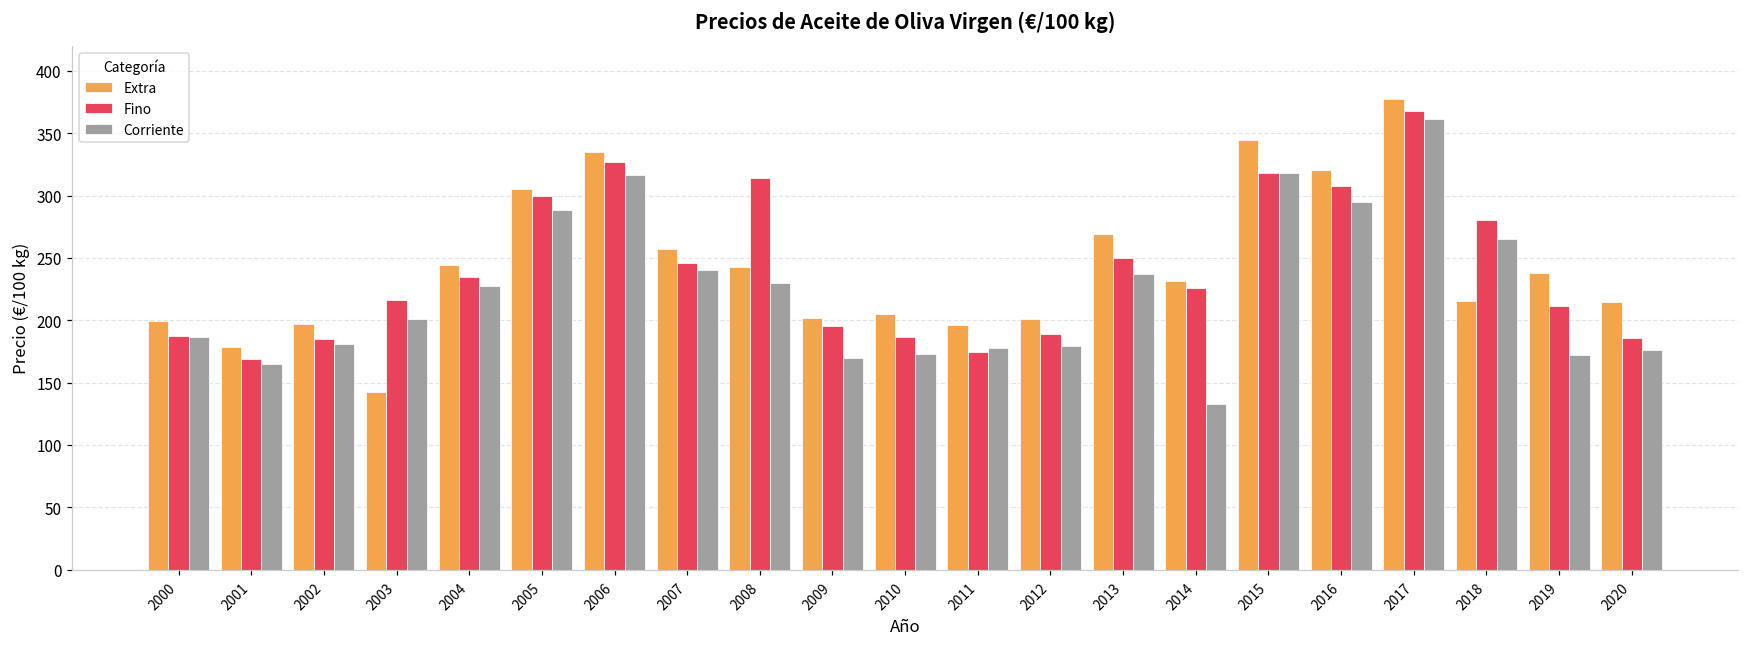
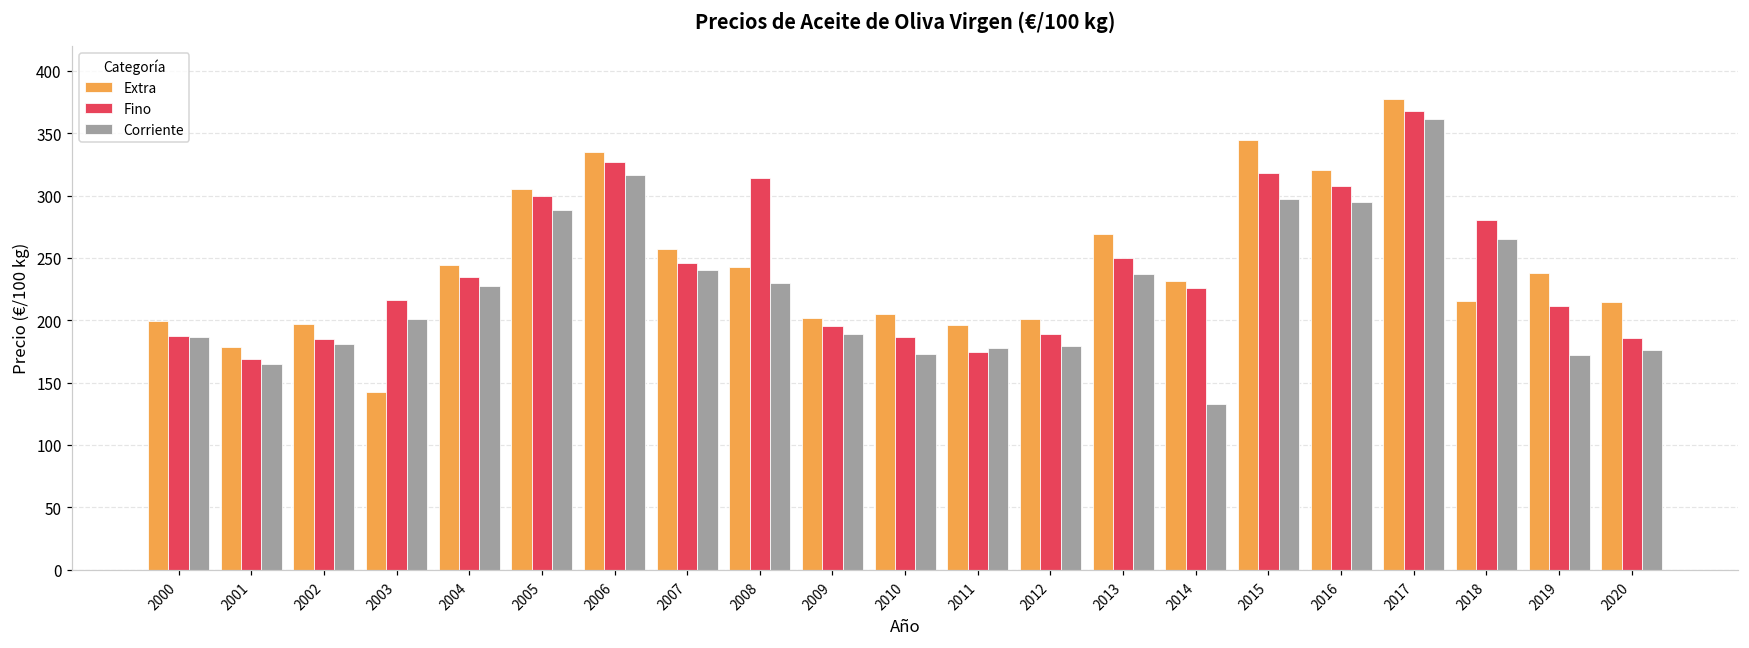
Corriente, 2009: 169 -> 189
Corriente, 2015: 318 -> 297
